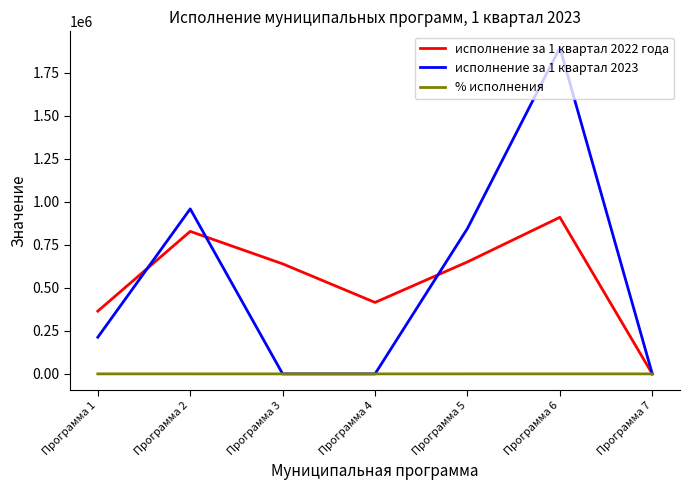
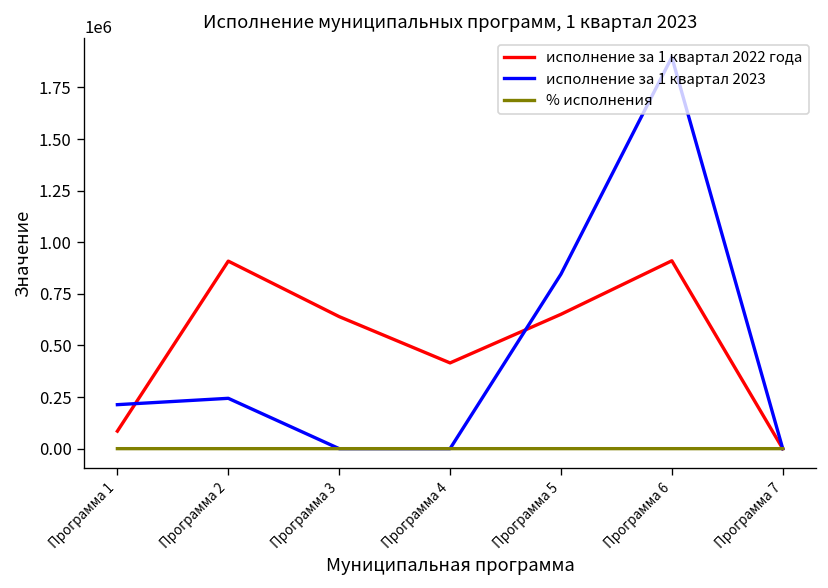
исполнение за 1 квартал 2022 года, Программа 1: 360000 -> 80000
исполнение за 1 квартал 2022 года, Программа 2: 830000 -> 910000
исполнение за 1 квартал 2023, Программа 2: 960000 -> 240000
